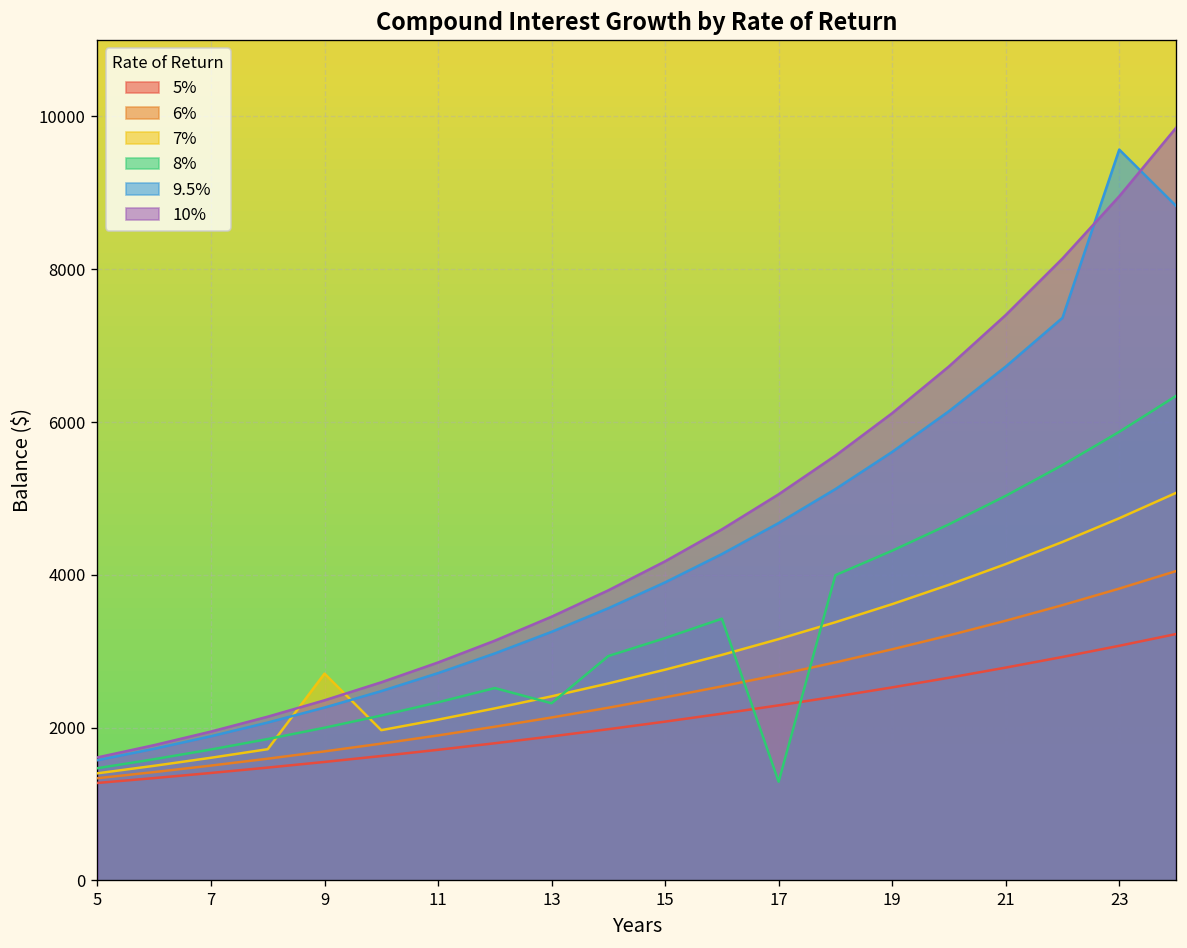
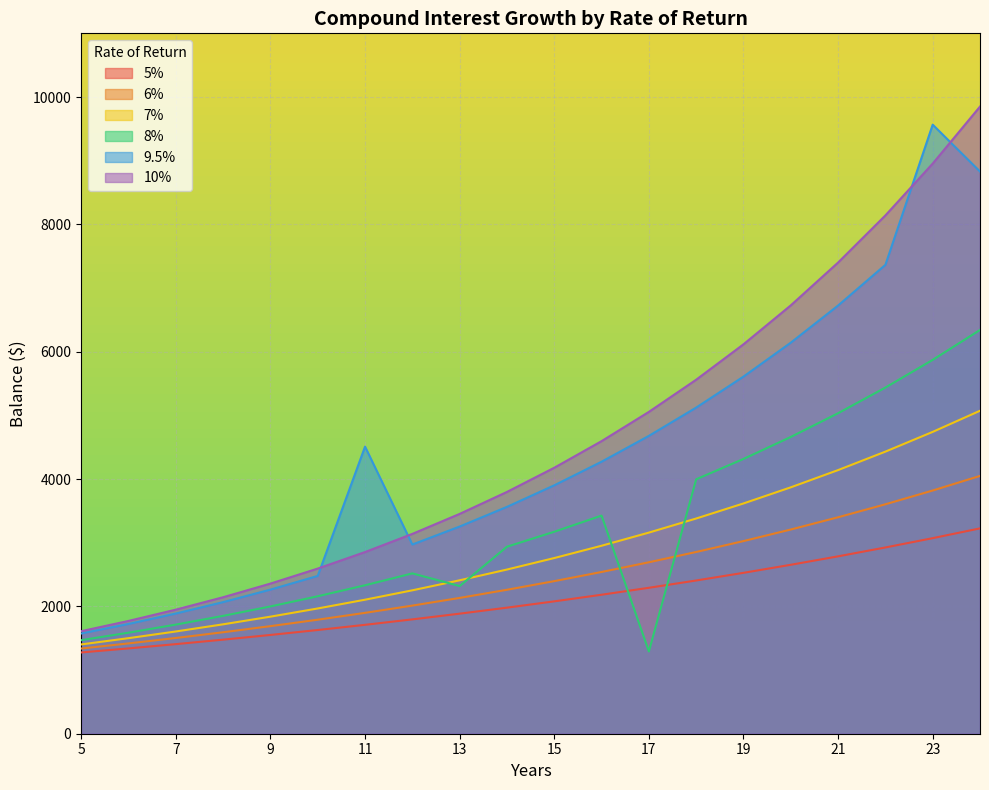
7%, 9: 2700 -> 1800
9.5%, 11: 2700 -> 4500
